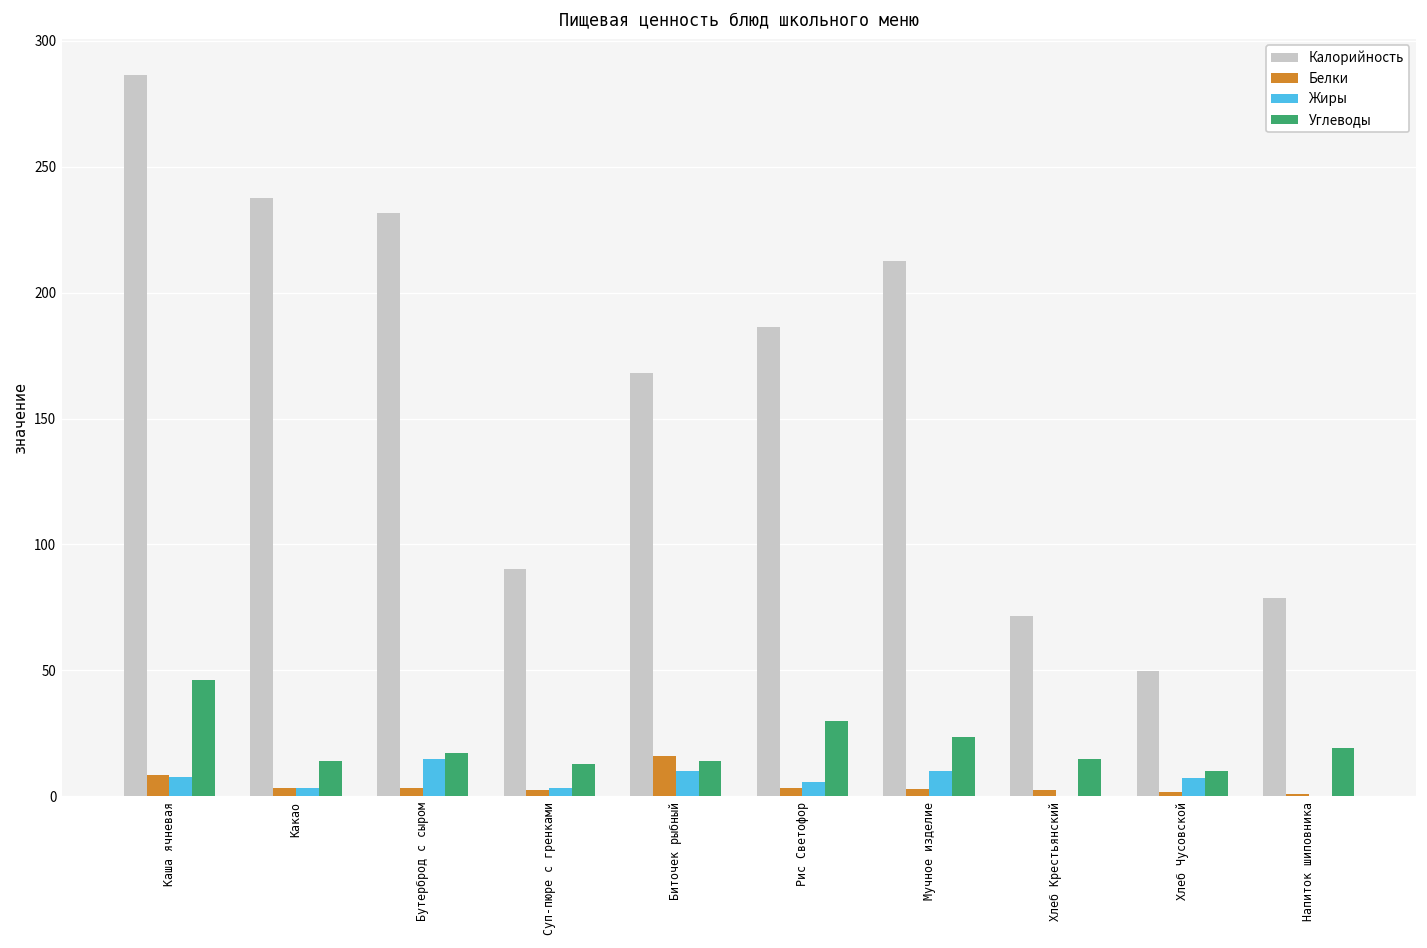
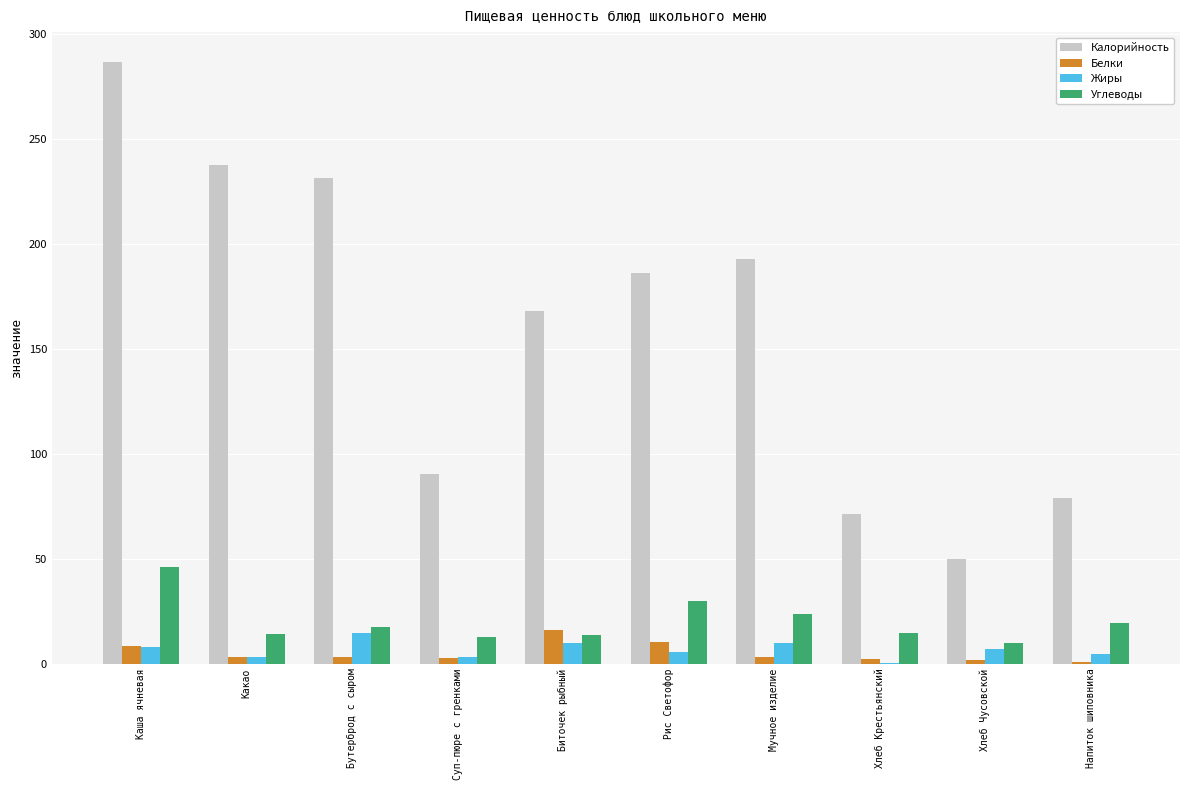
Белки, Рис Светофор: 3 -> 10
Калорийность, Мучное изделие: 212 -> 193
Жиры, Напиток шиповника: 0 -> 5
